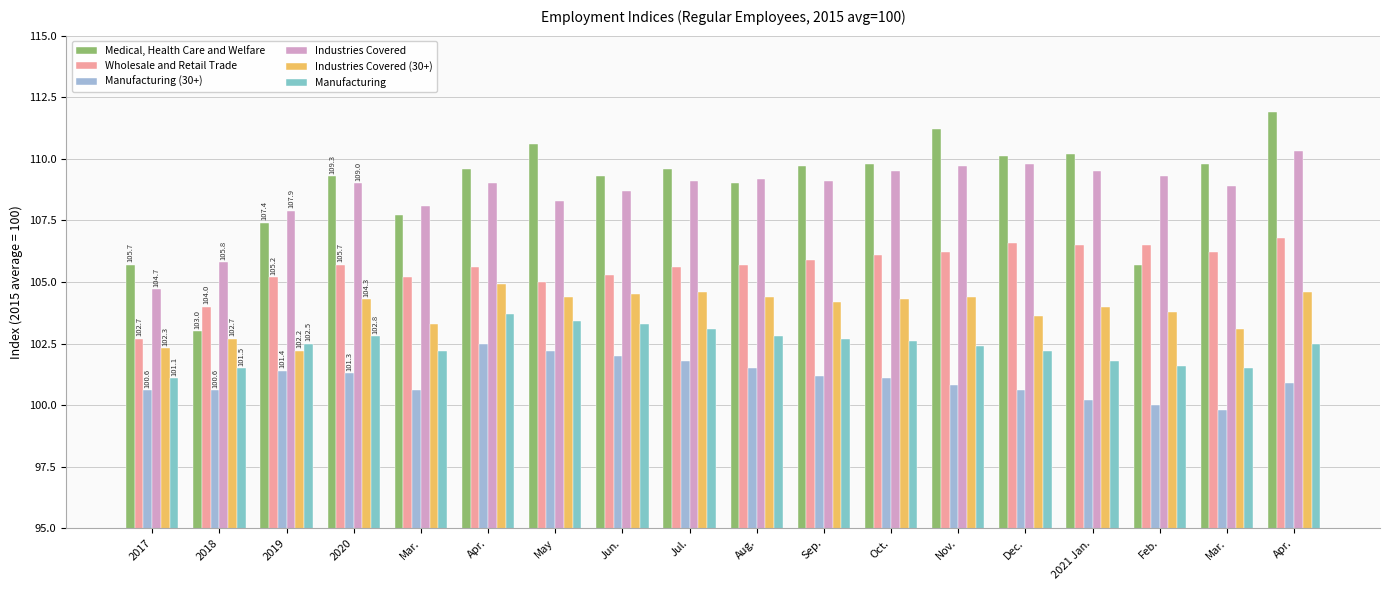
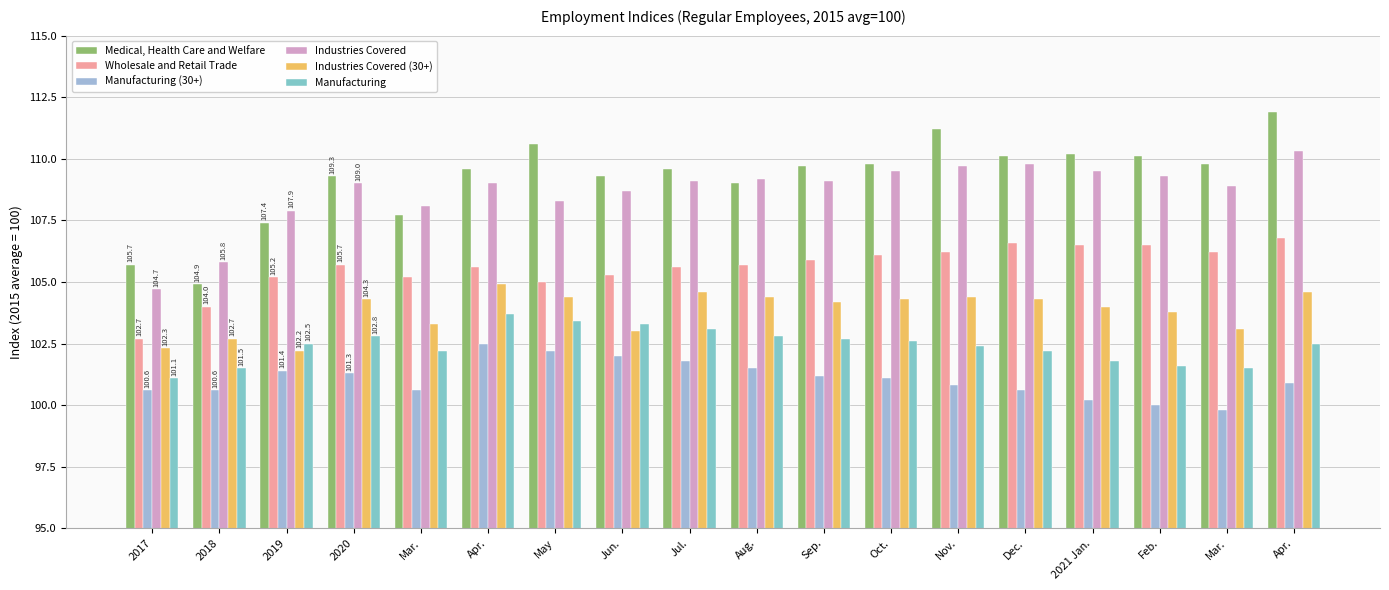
Medical, Health Care and Welfare, 2018: 103.0 -> 104.9
Industries Covered (30+), Jun.: 104.5 -> 103.0
Industries Covered (30+), Dec.: 103.6 -> 104.3
Medical, Health Care and Welfare, Feb.: 105.7 -> 110.1
